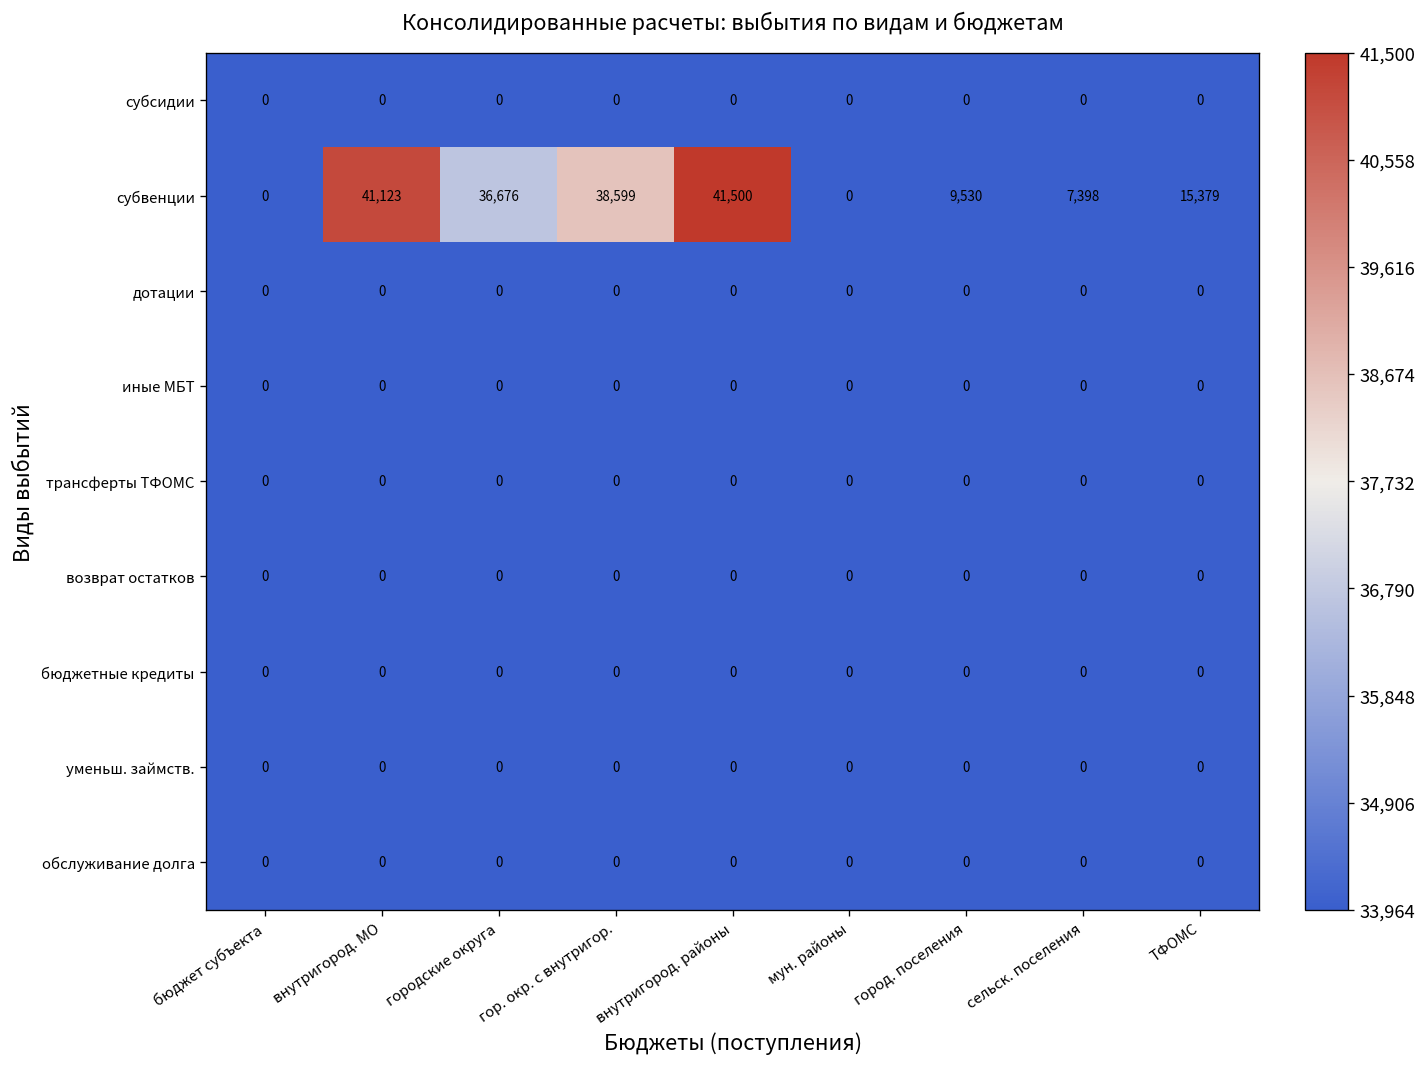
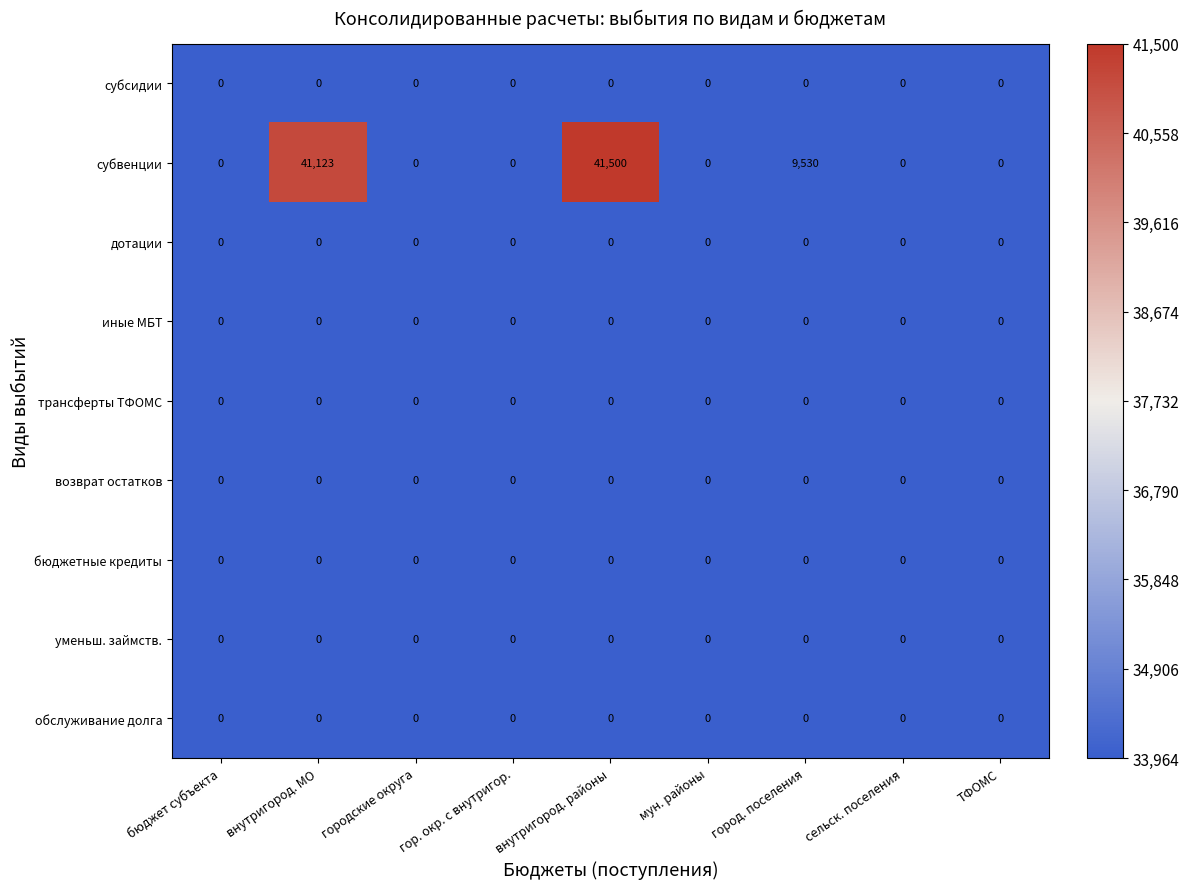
субвенции, городские округа: 36,676 -> 0
субвенции, гор. окр. с внутригор.: 38,599 -> 0
субвенции, сельск. поселения: 7,398 -> 0
субвенции, ТФОМС: 15,379 -> 0
